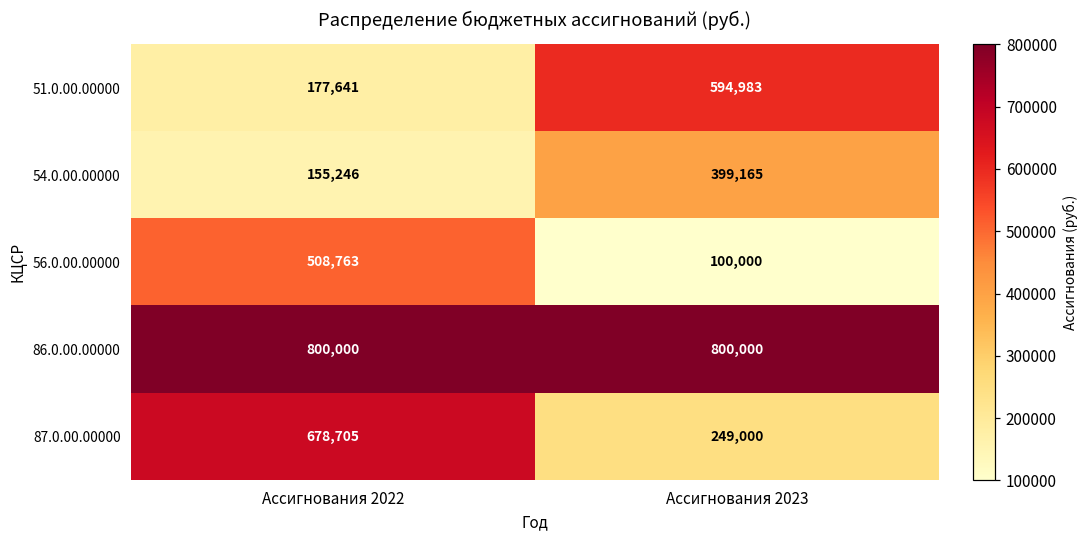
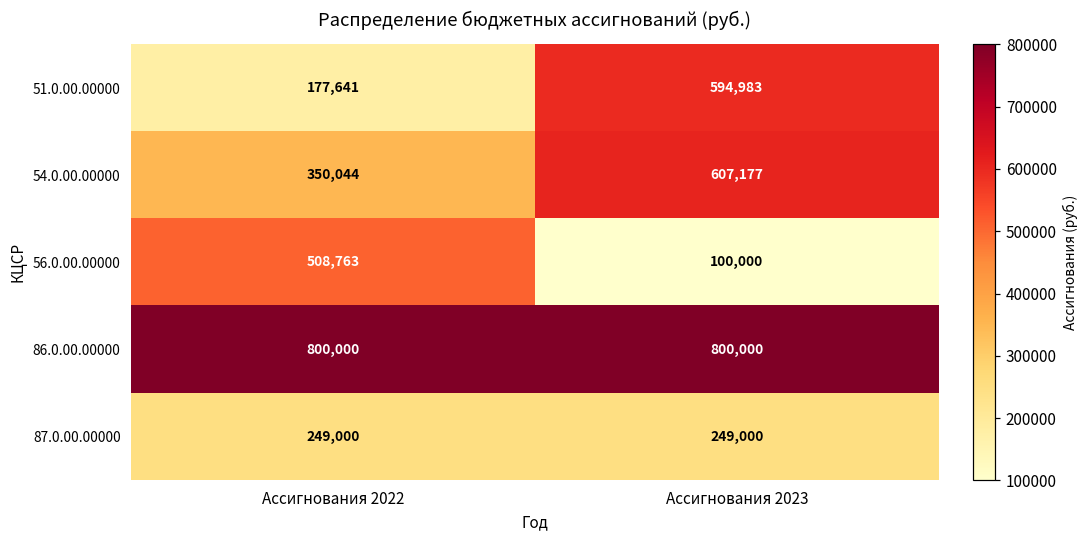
54.0.00.00000, Ассигнования 2022: 155,246 -> 350,044
54.0.00.00000, Ассигнования 2023: 399,165 -> 607,177
87.0.00.00000, Ассигнования 2022: 678,705 -> 249,000
